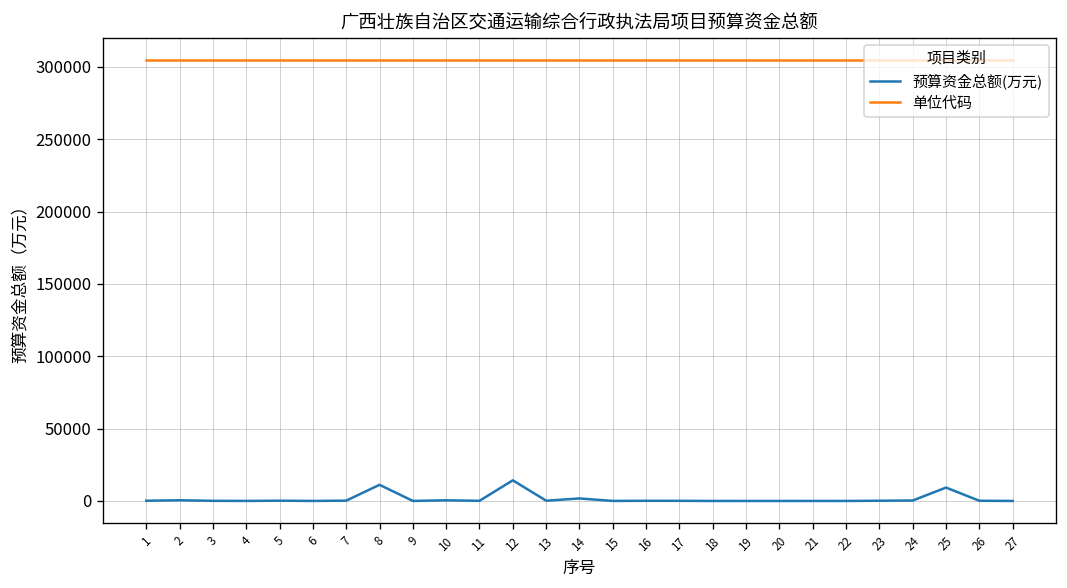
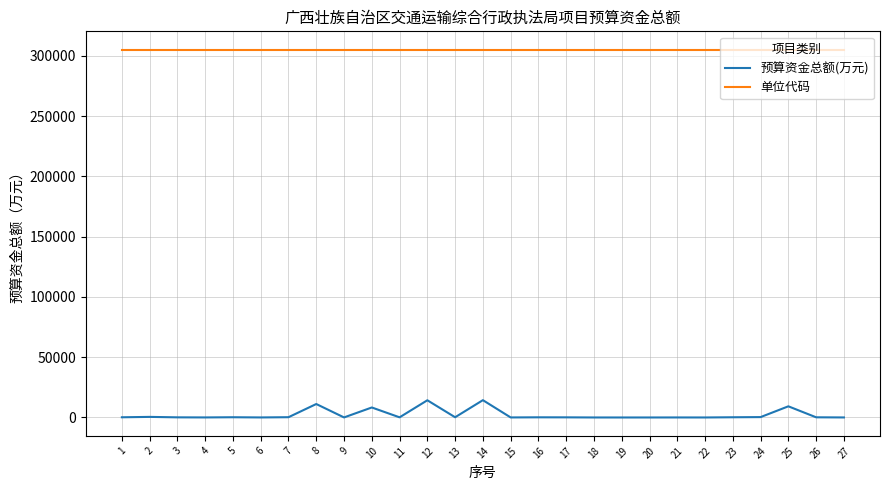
预算资金总额(万元), 10: 0 -> 8000
预算资金总额(万元), 14: 2000 -> 14000
